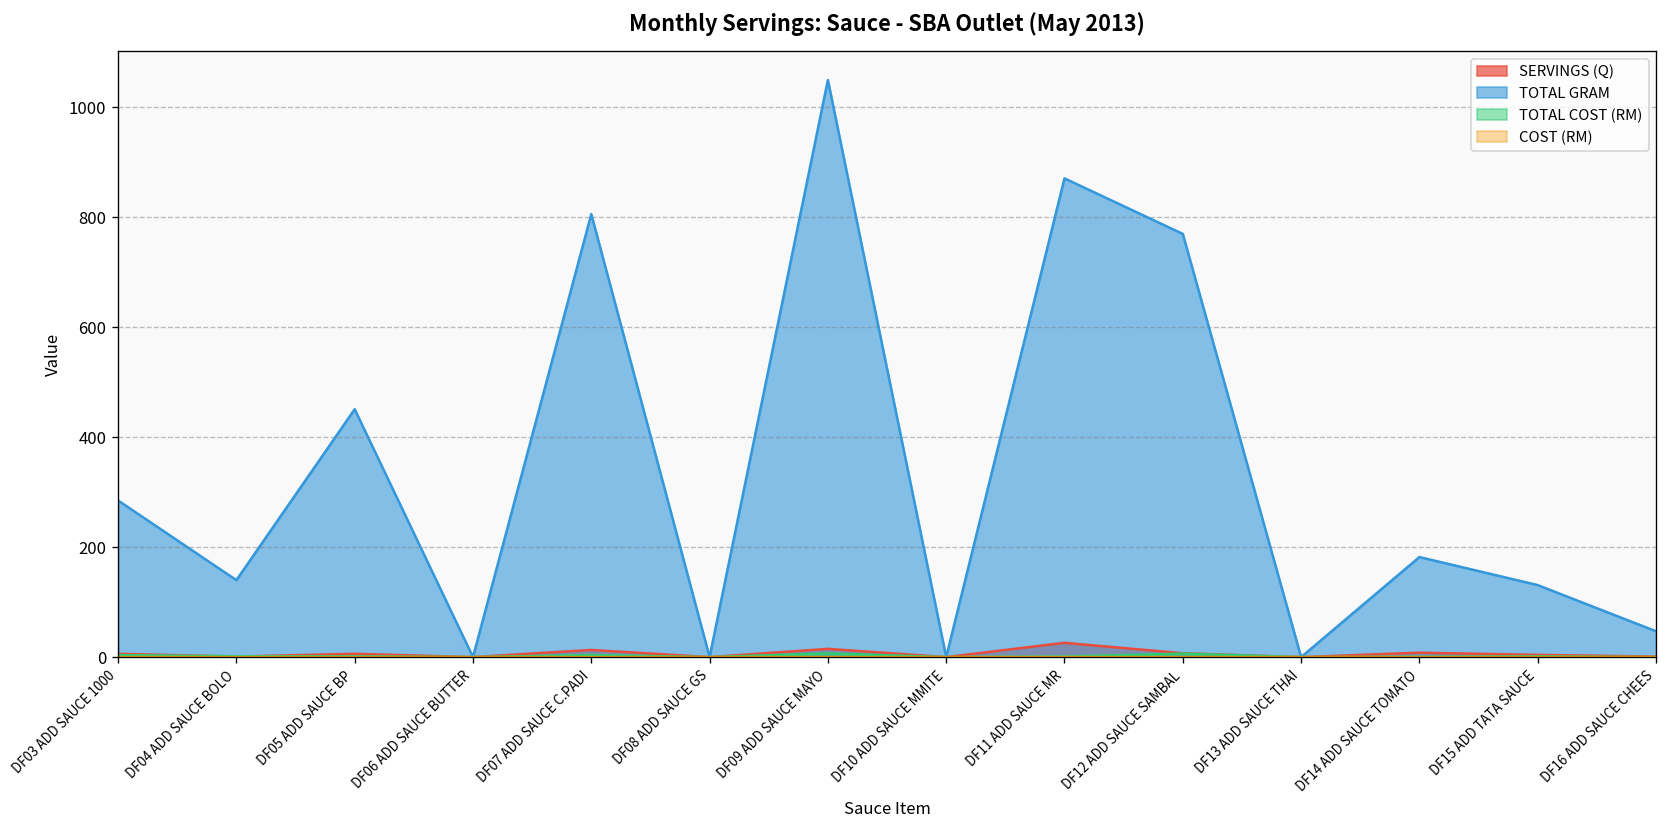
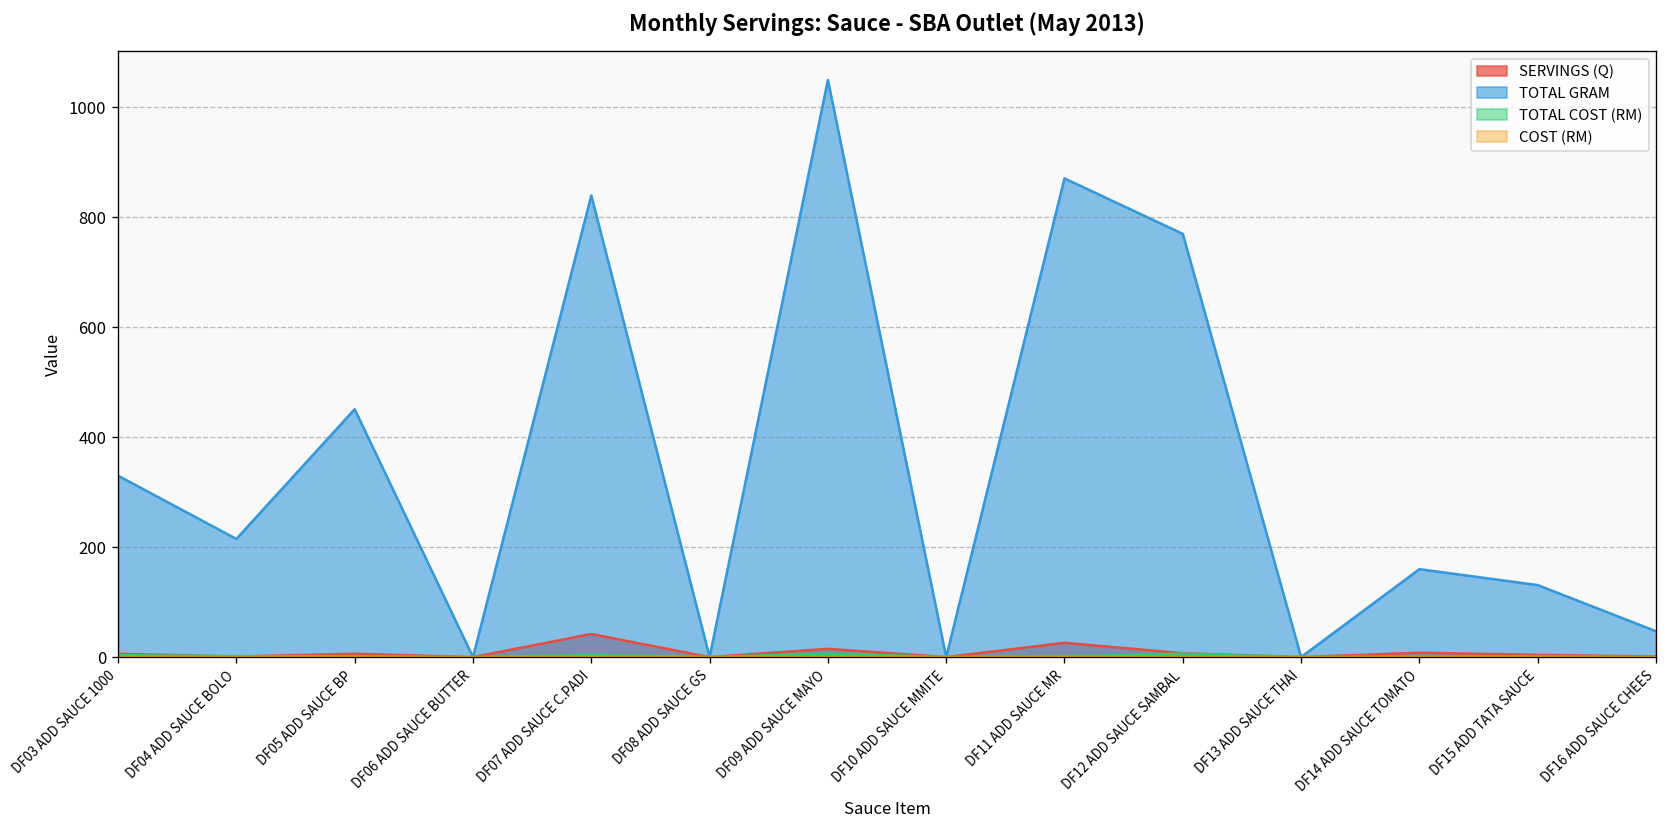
TOTAL GRAM, DF03 ADD SAUCE 1000: 290 -> 330
TOTAL GRAM, DF04 ADD SAUCE BOLO: 140 -> 220
SERVINGS (Q), DF07 ADD SAUCE C.PADI: 10 -> 40
TOTAL GRAM, DF07 ADD SAUCE C.PADI: 810 -> 840
TOTAL GRAM, DF14 ADD SAUCE TOMATO: 180 -> 160
